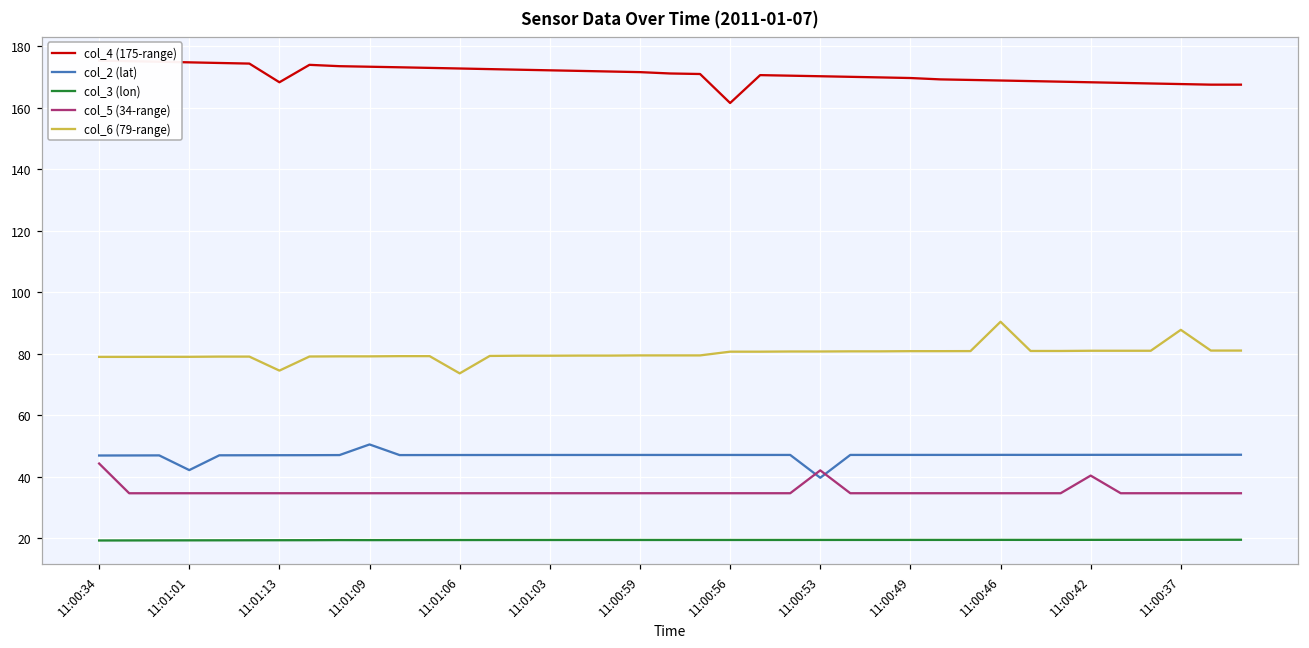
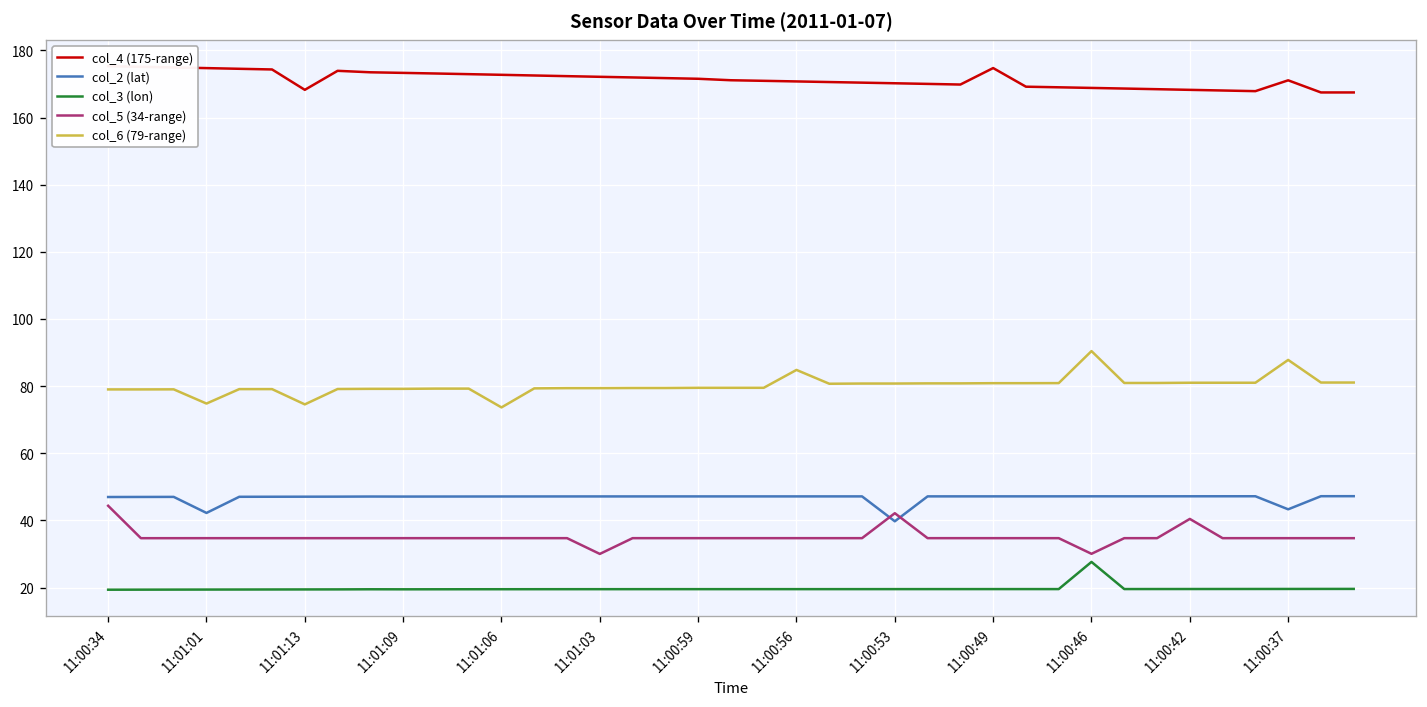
col_6 (79-range), 11:01:01: 79 -> 75
col_2 (lat), 11:01:09: 51 -> 47
col_5 (34-range), 11:01:03: 35 -> 30
col_4 (175-range), 11:00:56: 162 -> 171
col_6 (79-range), 11:00:56: 81 -> 85
col_4 (175-range), 11:00:49: 170 -> 175
col_3 (lon), 11:00:46: 20 -> 28
col_5 (34-range), 11:00:46: 35 -> 30
col_4 (175-range), 11:00:37: 168 -> 171
col_2 (lat), 11:00:37: 47 -> 43
